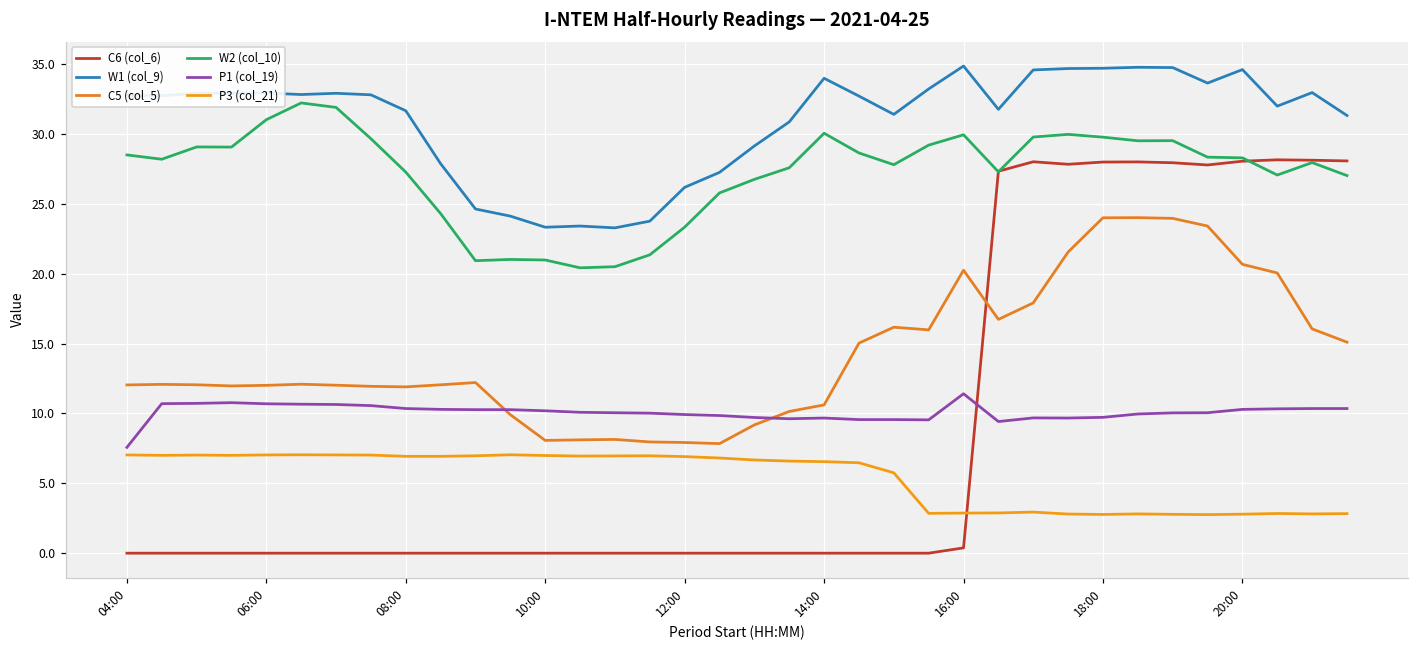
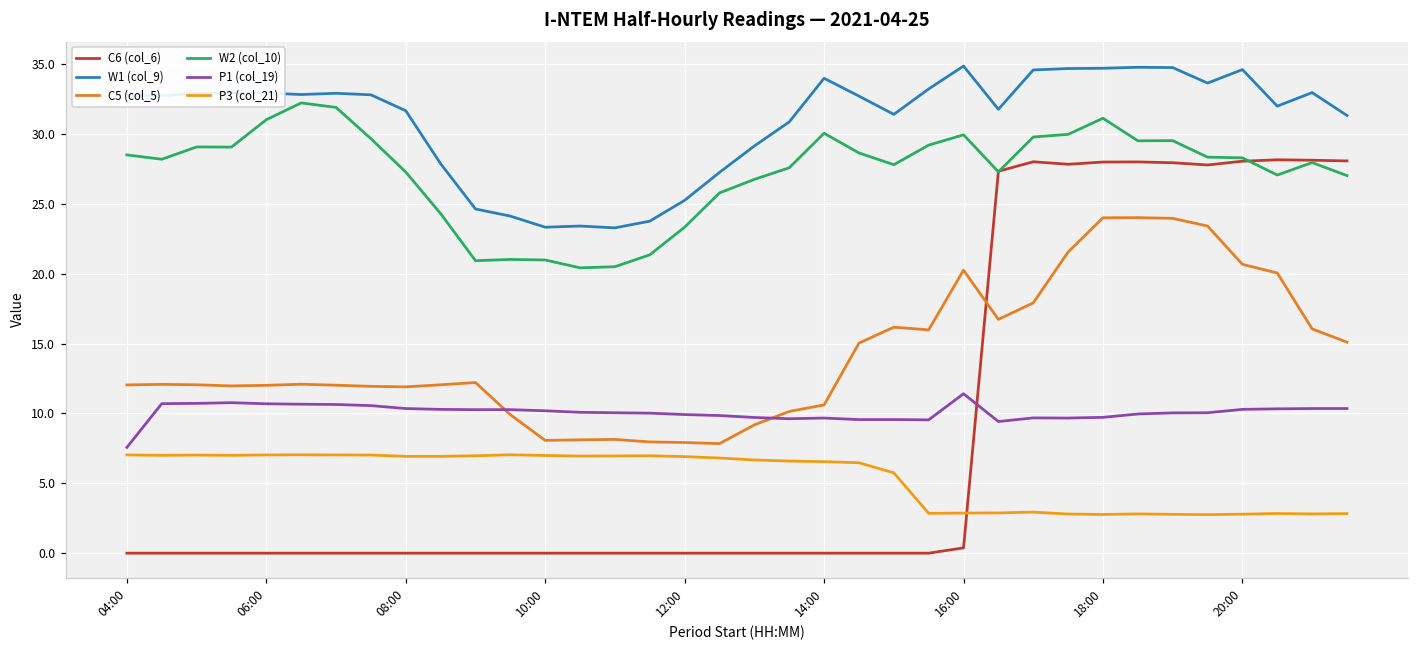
W1 (col_9), 12:00: 26.2 -> 25.3
W2 (col_10), 18:00: 29.8 -> 31.1
